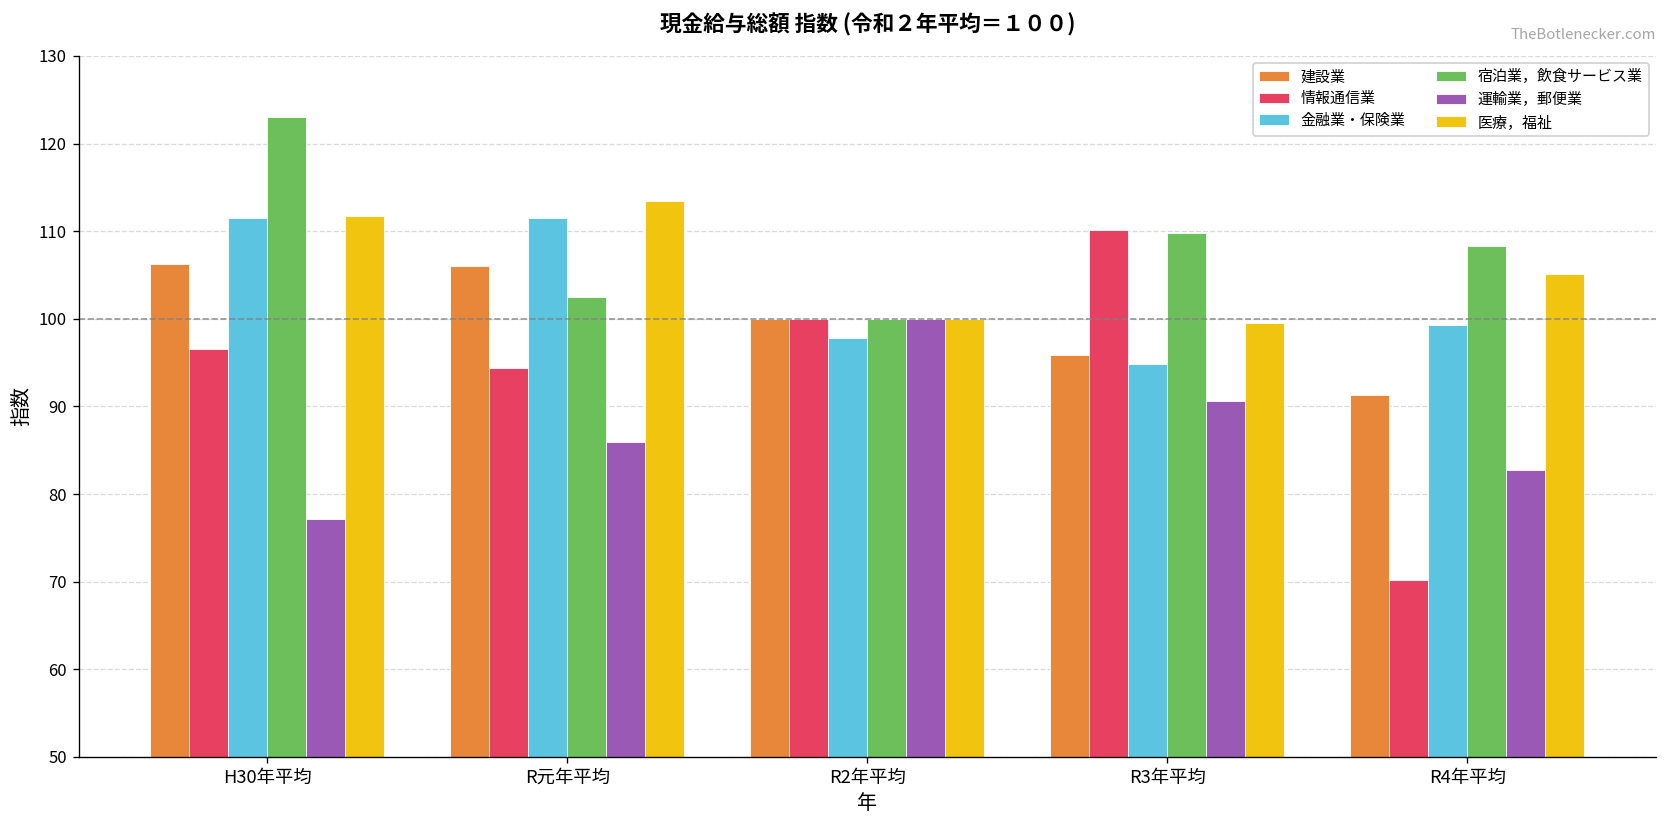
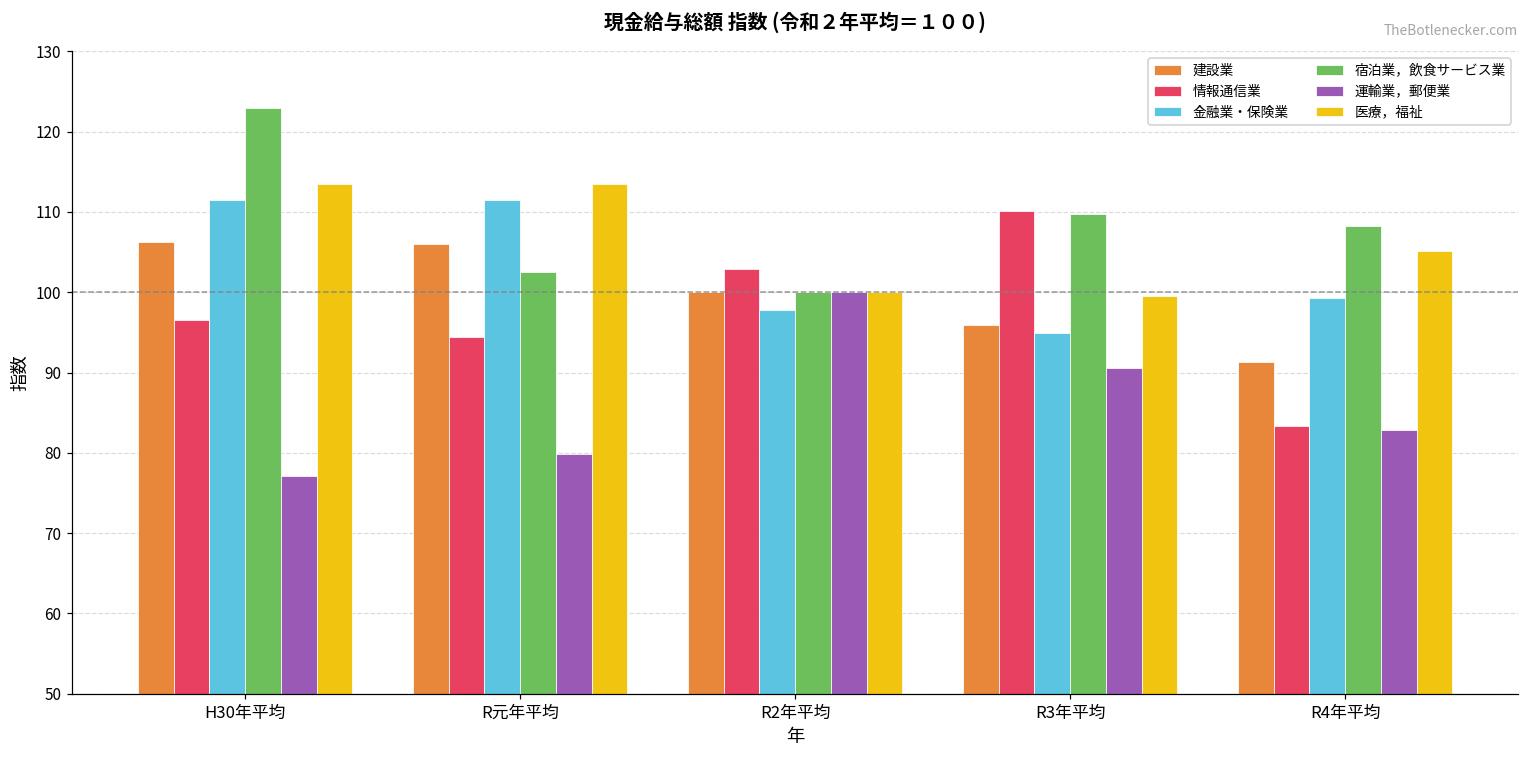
医療，福祉, H30年平均: 112 -> 114
運輸業，郵便業, R元年平均: 86 -> 80
情報通信業, R2年平均: 100 -> 103
情報通信業, R4年平均: 70 -> 83
